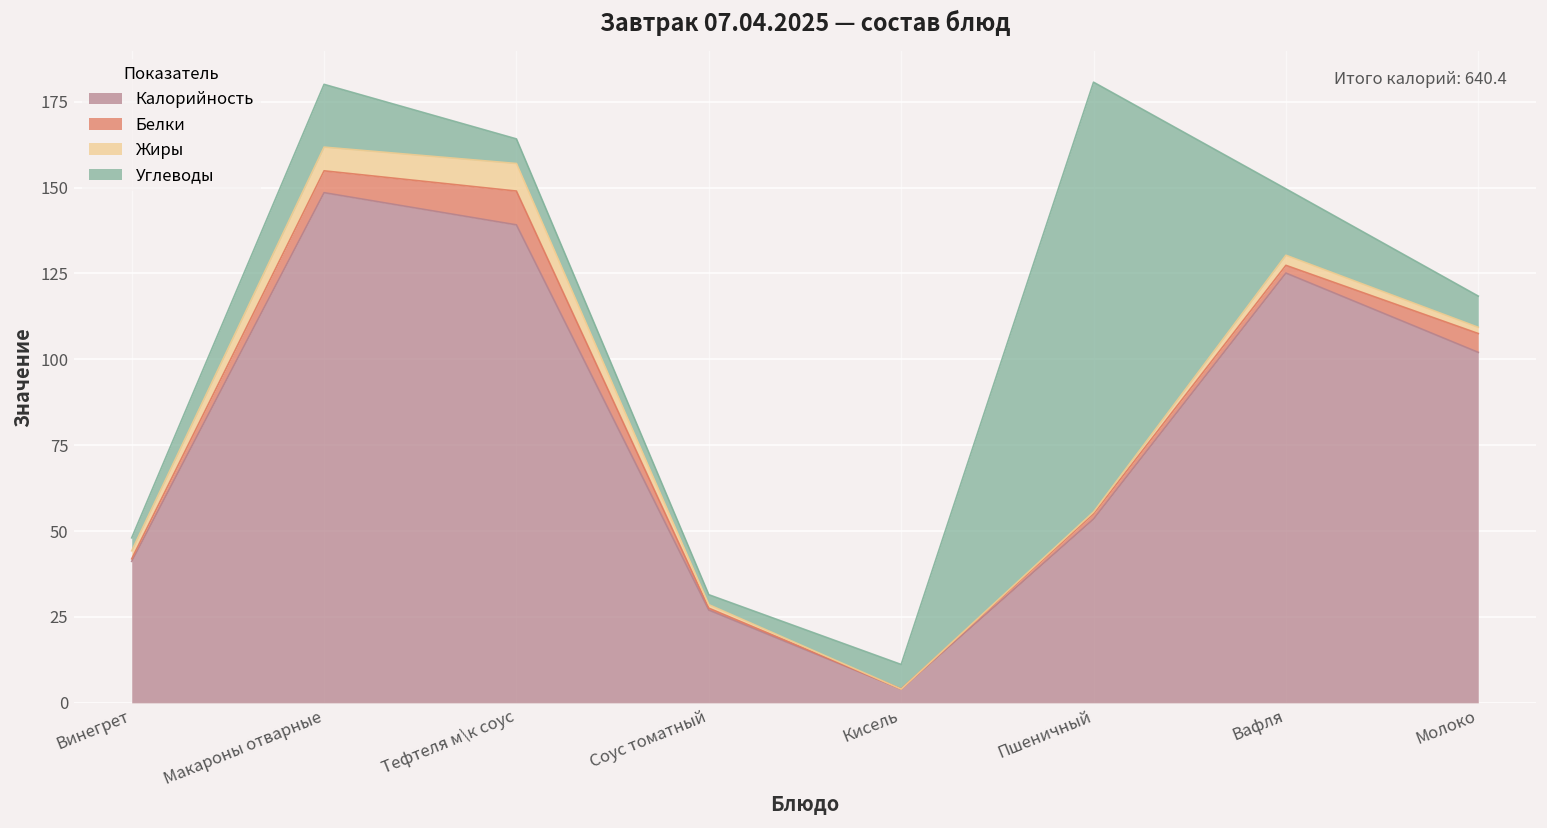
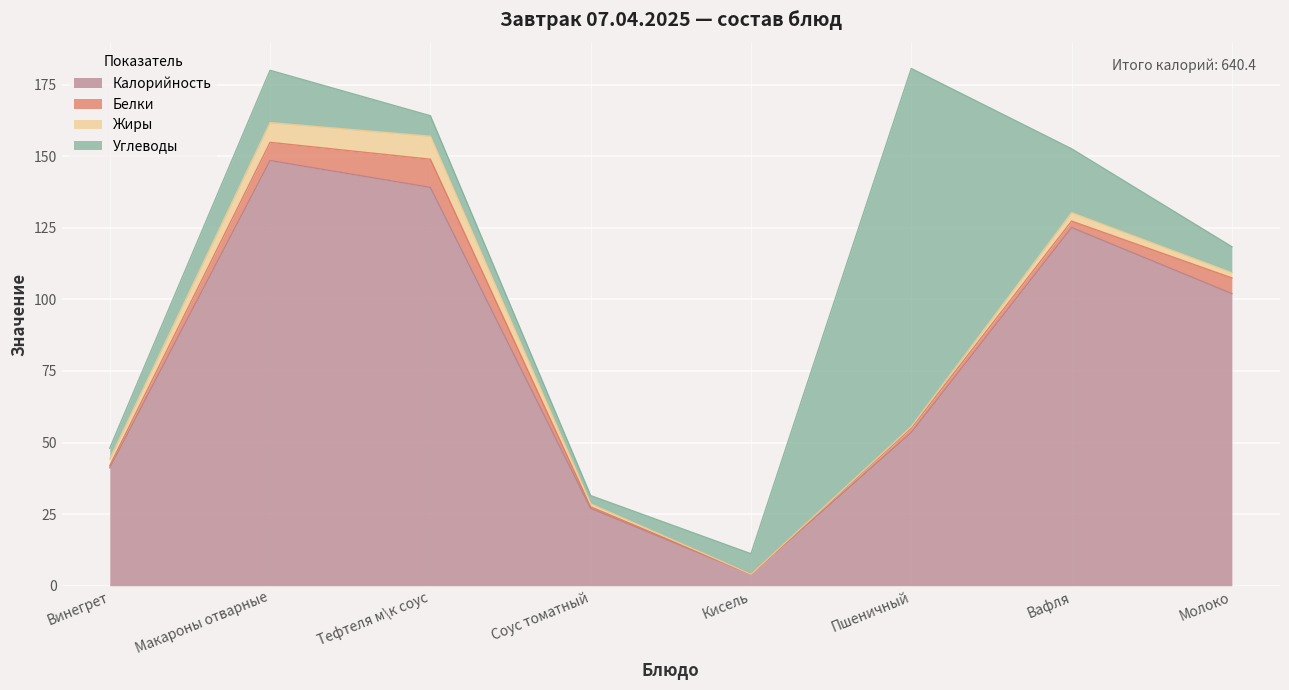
Углеводы, Вафля: 19 -> 22
